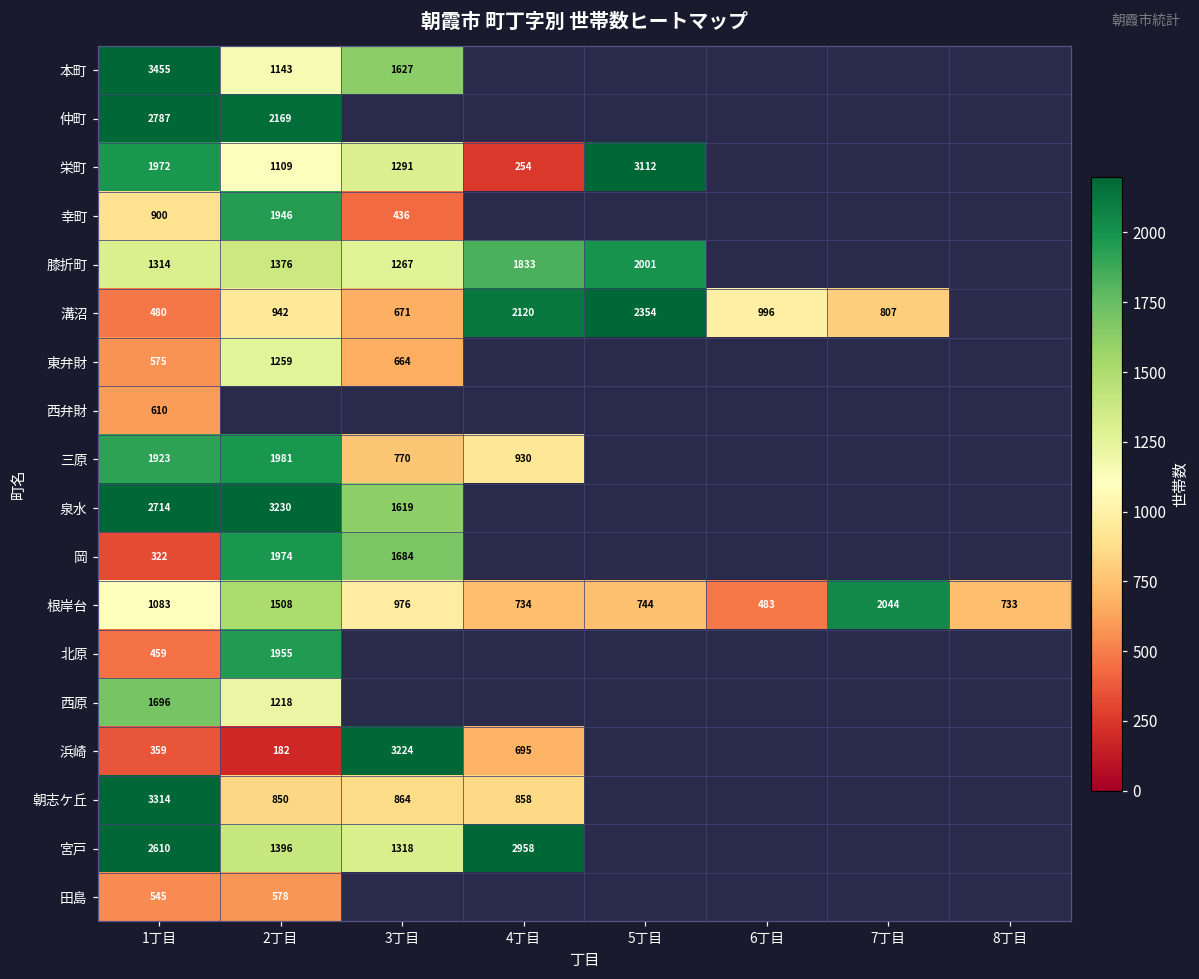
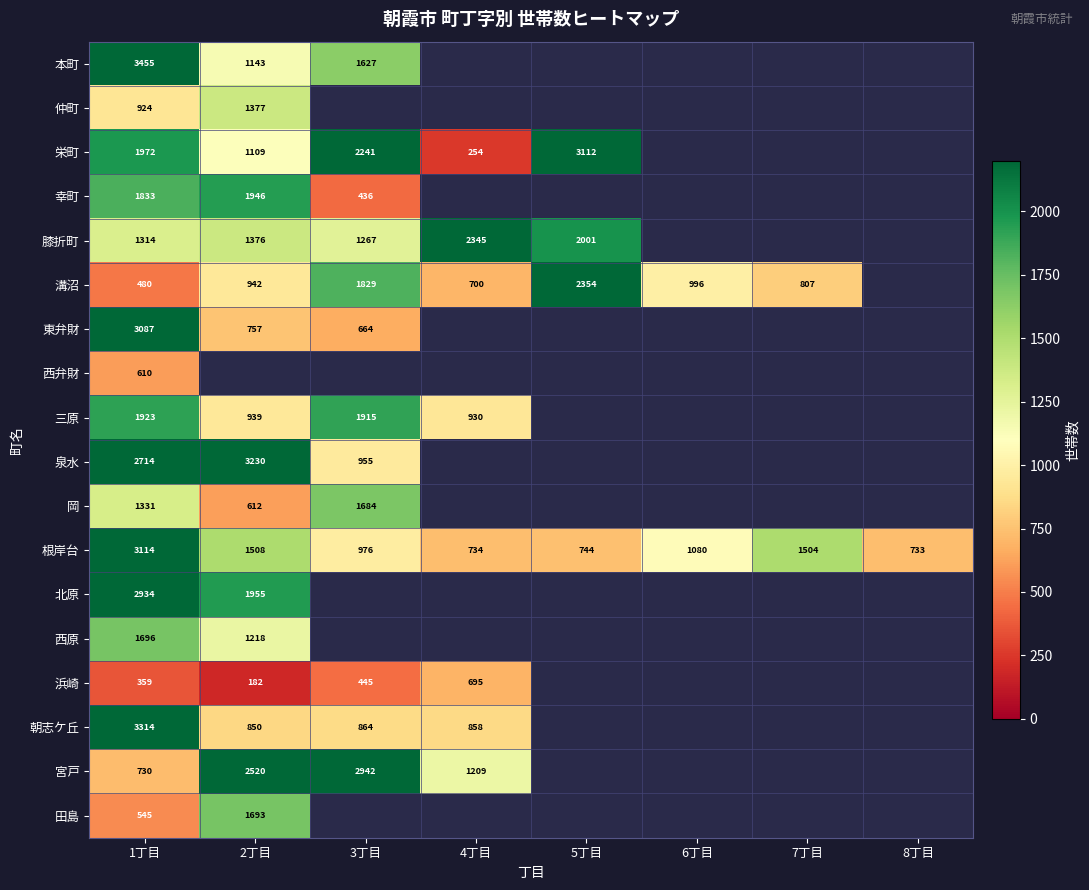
仲町, 1丁目: 2787 -> 924
仲町, 2丁目: 2169 -> 1377
栄町, 3丁目: 1291 -> 2241
幸町, 1丁目: 900 -> 1833
膝折町, 4丁目: 1833 -> 2345
溝沼, 3丁目: 671 -> 1829
溝沼, 4丁目: 2120 -> 700
東弁財, 1丁目: 575 -> 3087
東弁財, 2丁目: 1259 -> 757
三原, 2丁目: 1981 -> 939
三原, 3丁目: 770 -> 1915
泉水, 3丁目: 1619 -> 955
岡, 1丁目: 322 -> 1331
岡, 2丁目: 1974 -> 612
根岸台, 1丁目: 1083 -> 3114
根岸台, 6丁目: 483 -> 1080
根岸台, 7丁目: 2044 -> 1504
北原, 1丁目: 459 -> 2934
浜崎, 3丁目: 3224 -> 445
宮戸, 1丁目: 2610 -> 730
宮戸, 2丁目: 1396 -> 2520
宮戸, 3丁目: 1318 -> 2942
宮戸, 4丁目: 2958 -> 1209
田島, 2丁目: 578 -> 1693
